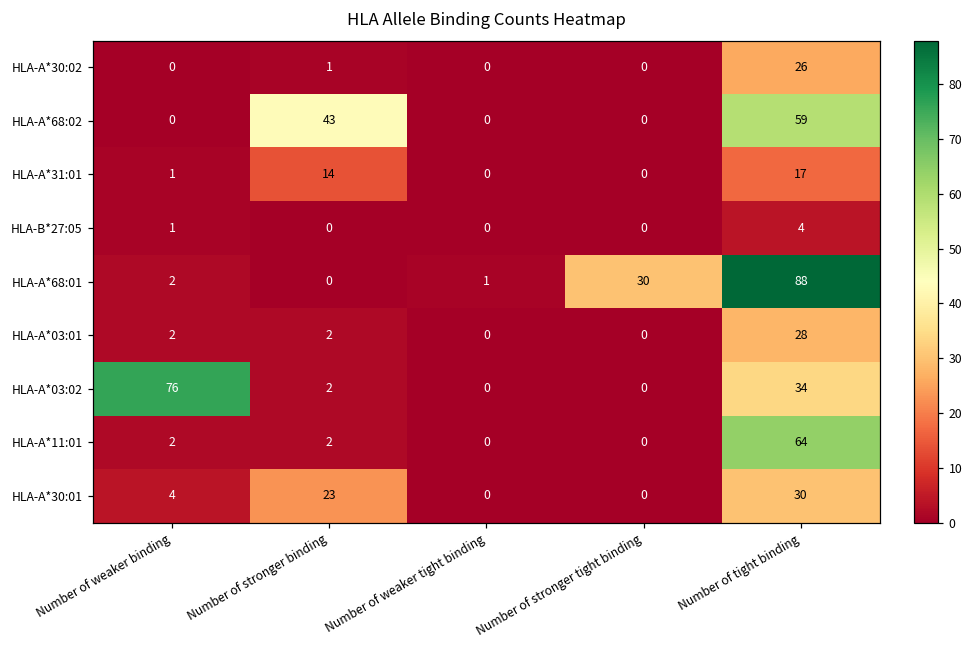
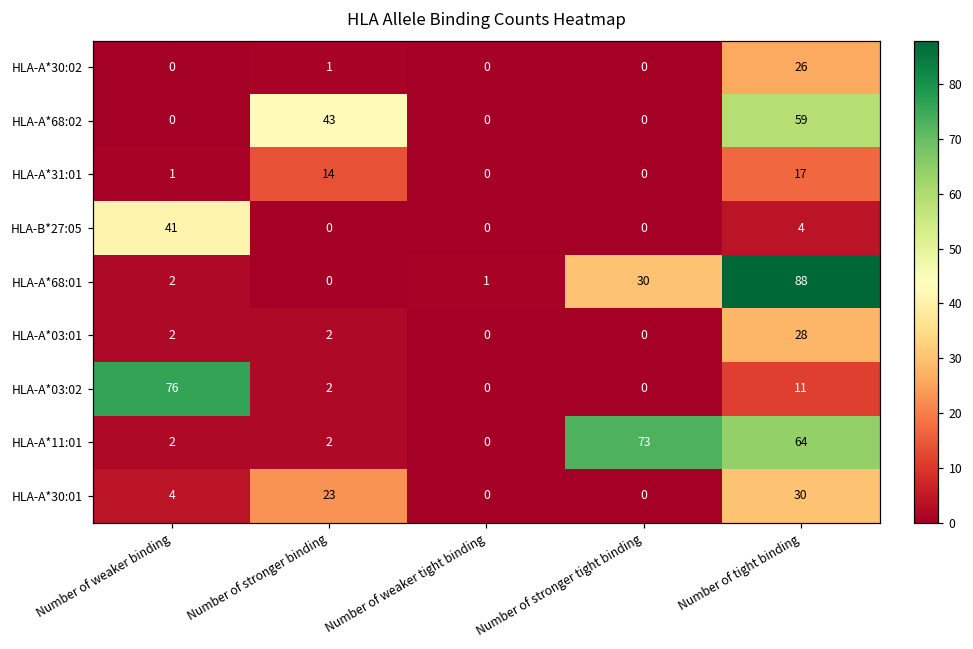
HLA-B*27:05, Number of weaker binding: 1 -> 41
HLA-A*03:02, Number of tight binding: 34 -> 11
HLA-A*11:01, Number of stronger tight binding: 0 -> 73
